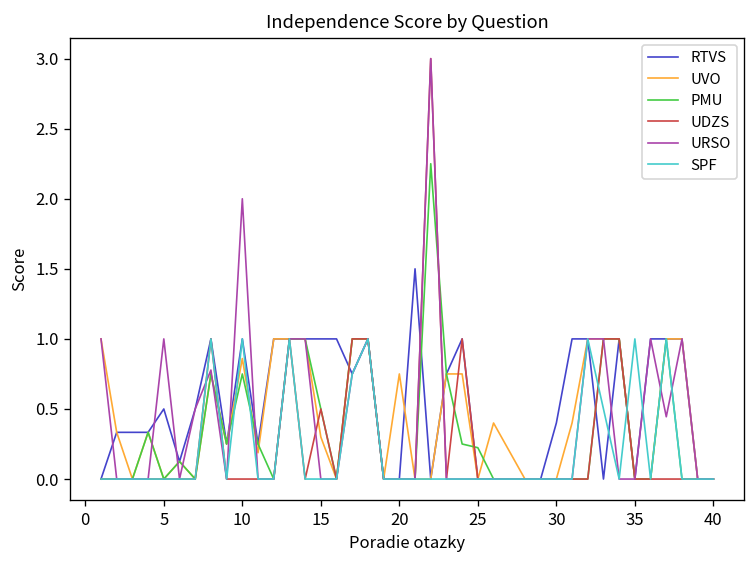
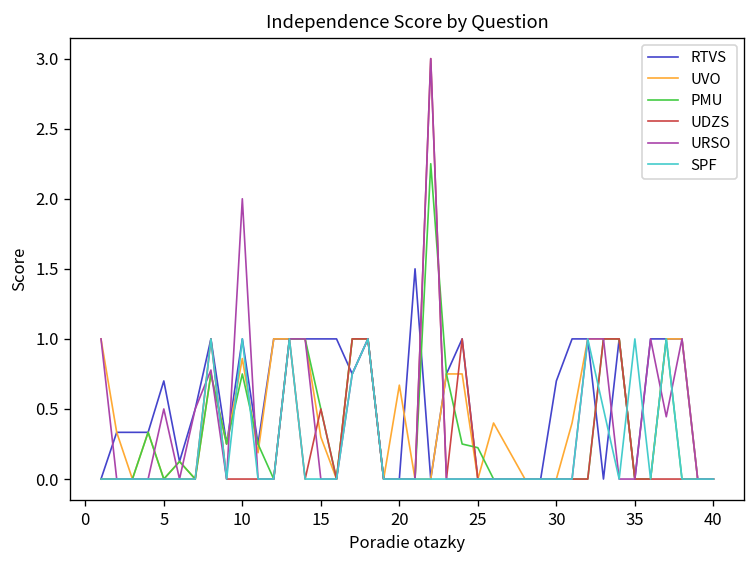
RTVS, 5: 0.5 -> 0.7
URSO, 5: 1.0 -> 0.5
UVO, 20: 0.75 -> 0.67
RTVS, 30: 0.4 -> 0.7
